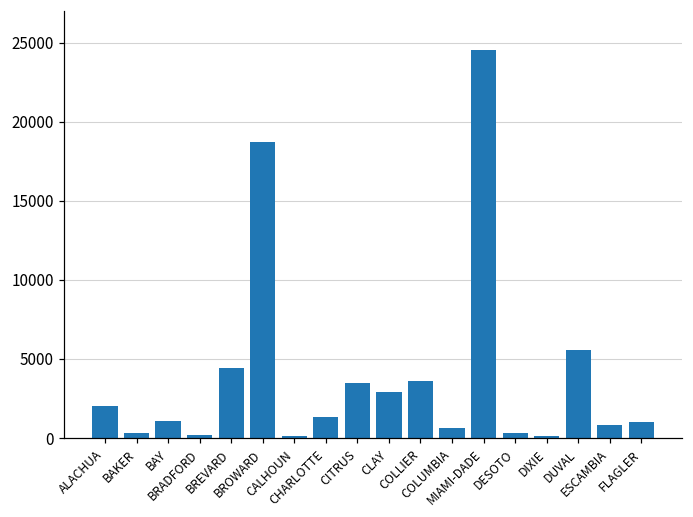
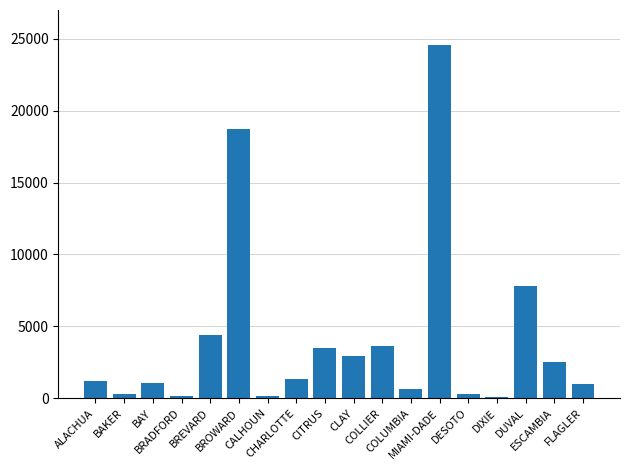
ALACHUA: 2000 -> 1200
DUVAL: 5600 -> 7800
ESCAMBIA: 800 -> 2500
